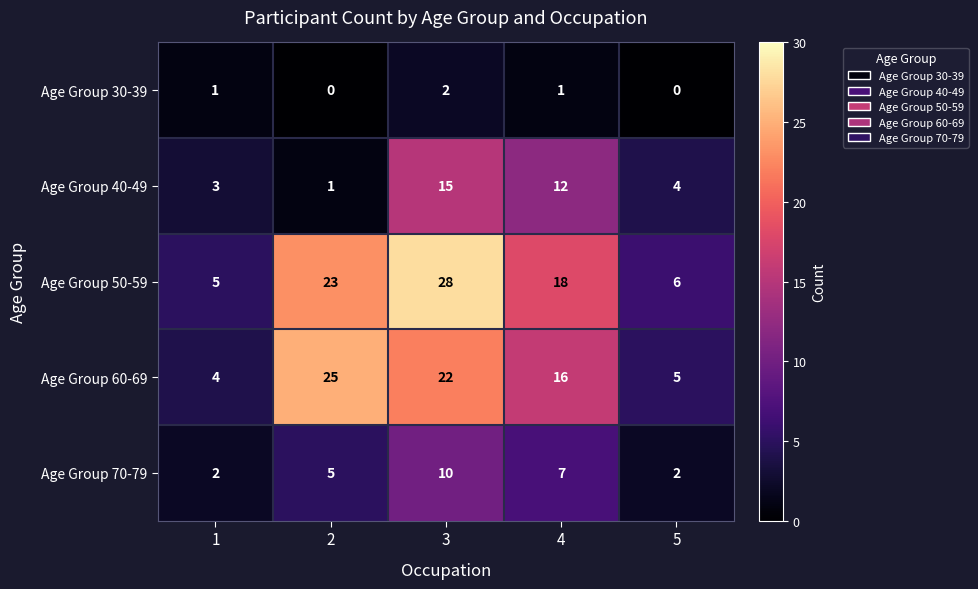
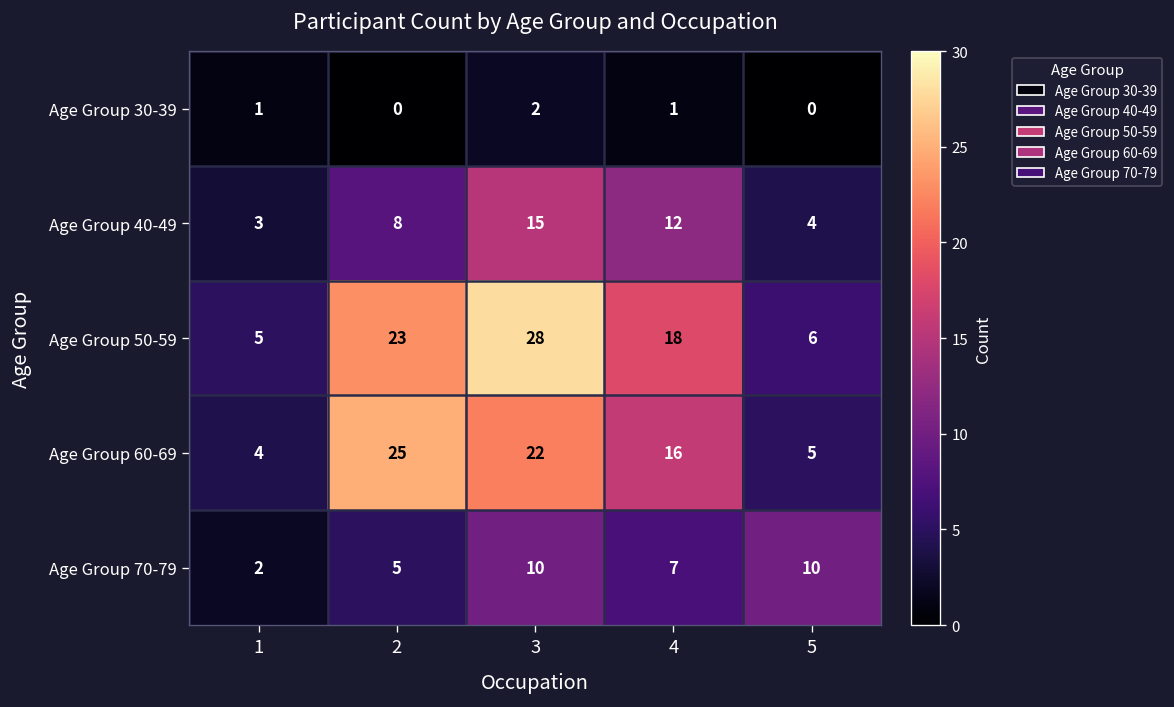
Age Group 40-49, 2: 1 -> 8
Age Group 70-79, 5: 2 -> 10
